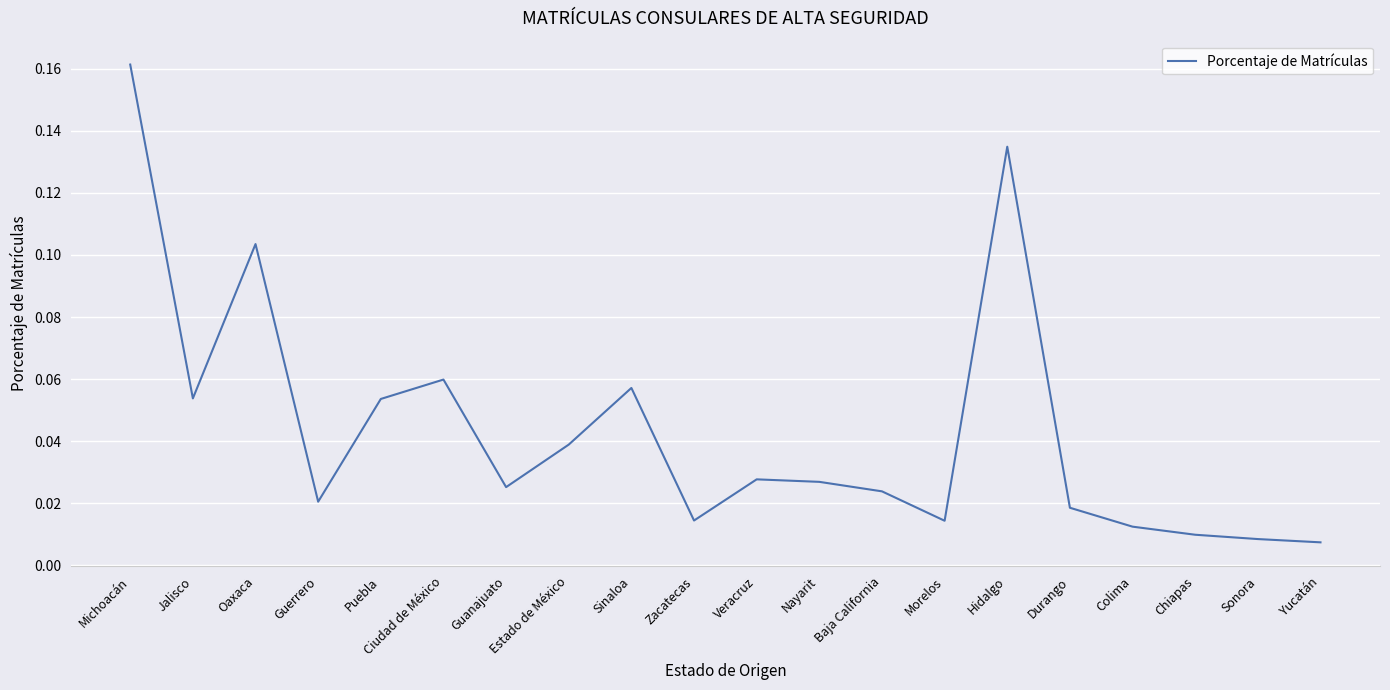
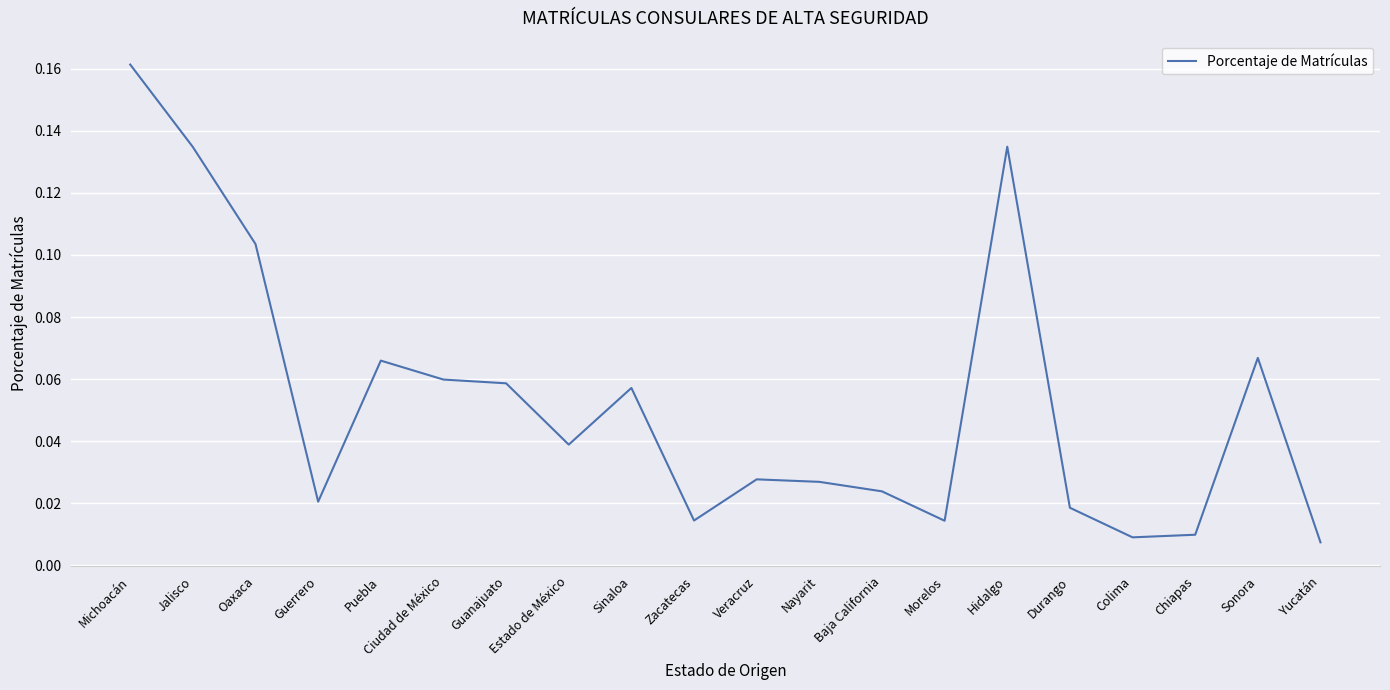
Jalisco: 0.054 -> 0.135
Puebla: 0.054 -> 0.066
Guanajuato: 0.025 -> 0.059
Colima: 0.012 -> 0.009
Sonora: 0.008 -> 0.067
